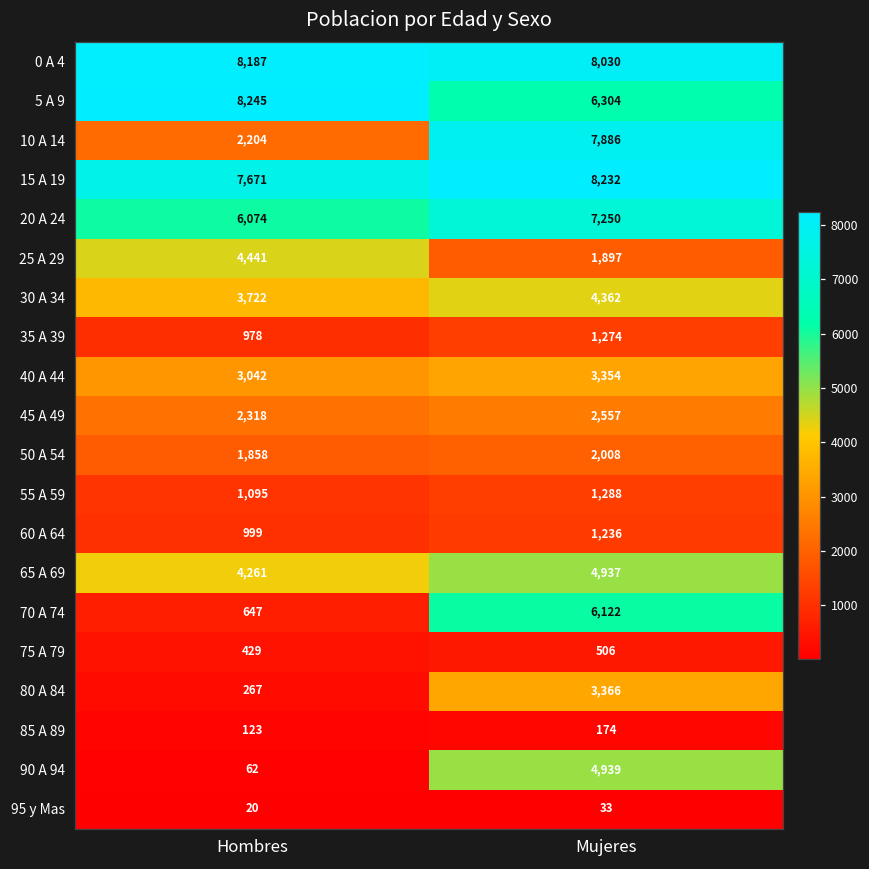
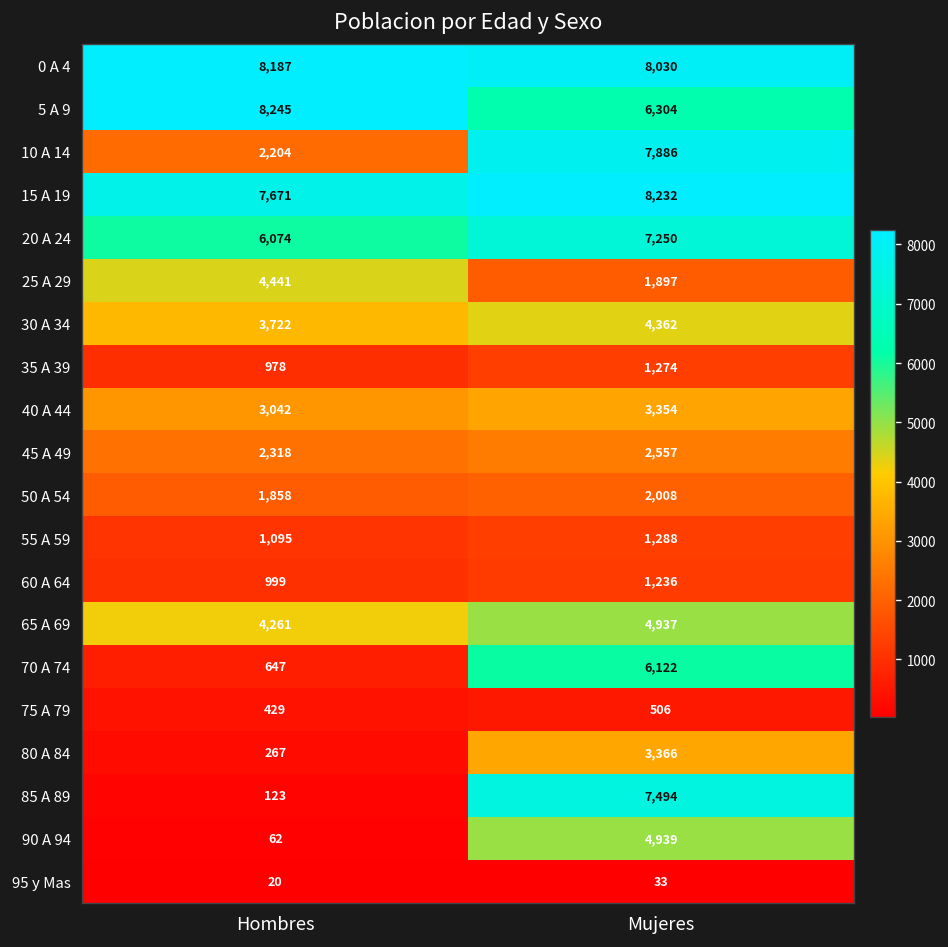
85 A 89, Mujeres: 174 -> 7,494
